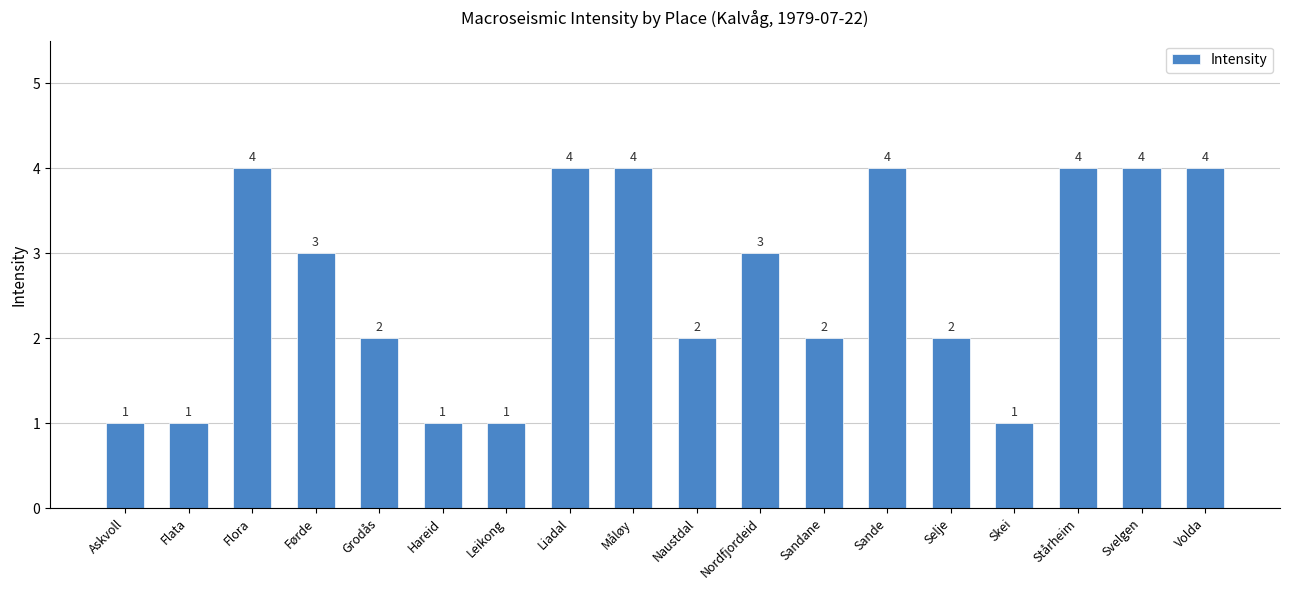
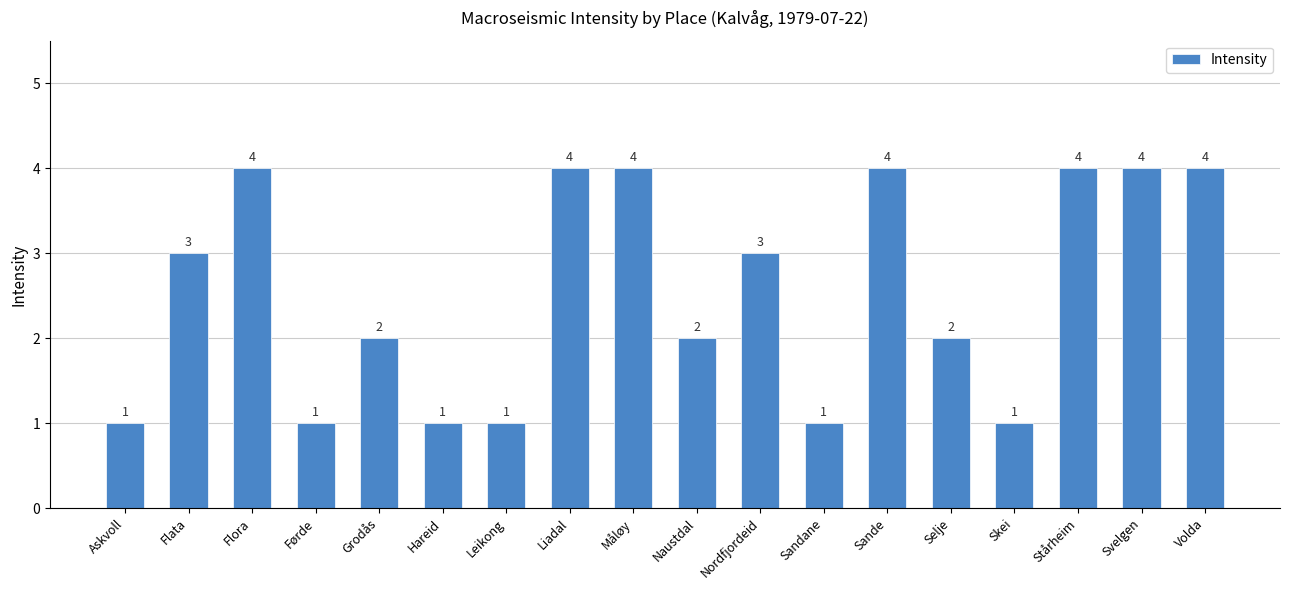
Flata: 1 -> 3
Førde: 3 -> 1
Sandane: 2 -> 1
